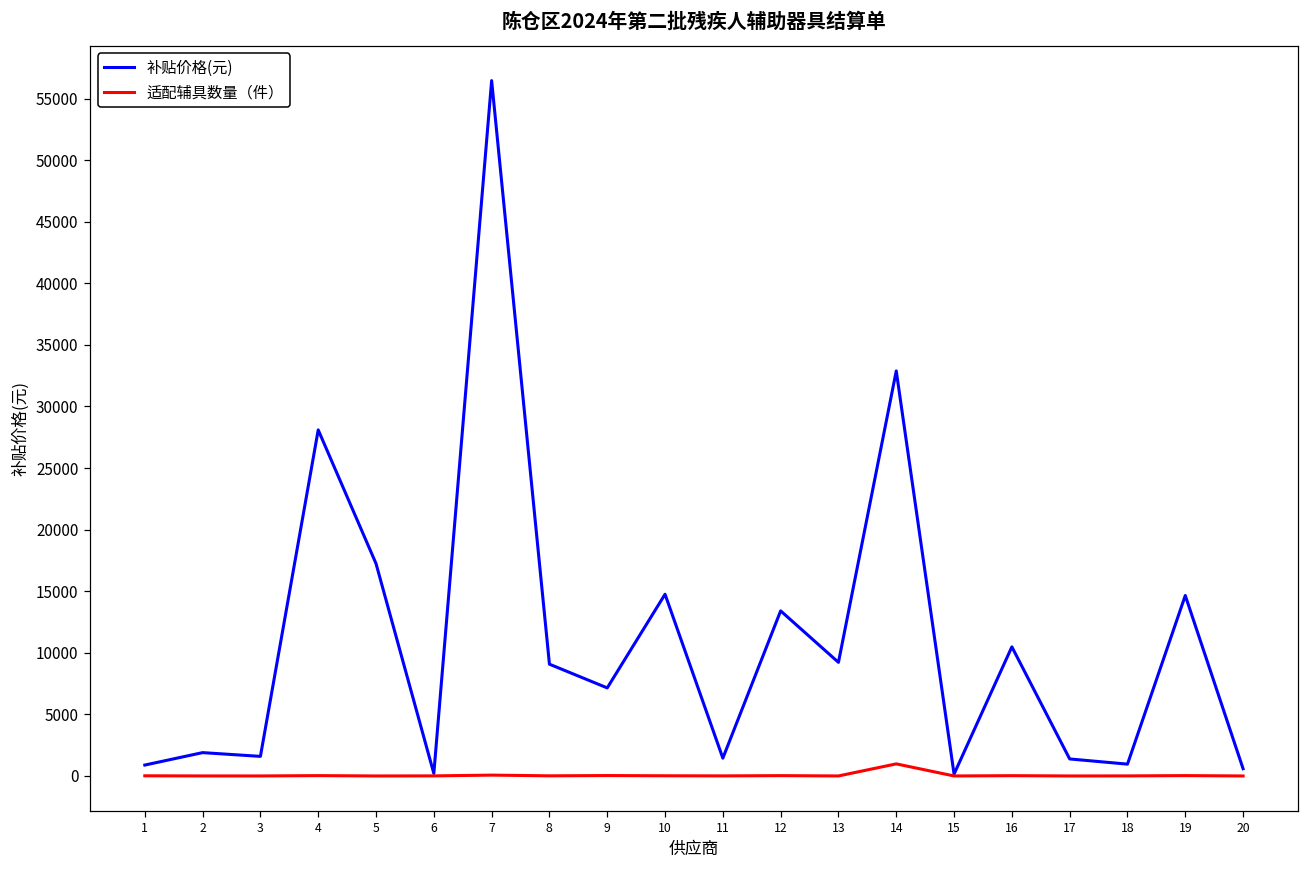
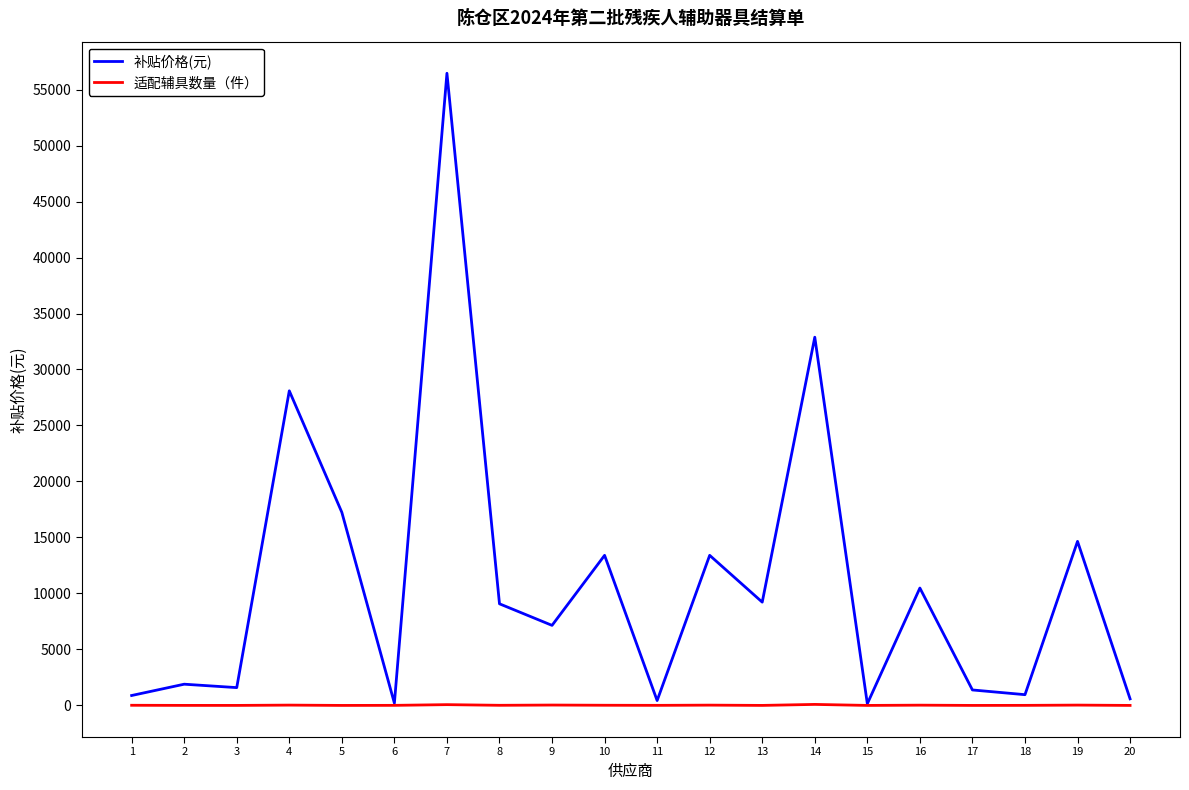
补贴价格(元), 10: 14800 -> 13400
补贴价格(元), 11: 1400 -> 400
适配辅具数量（件）, 14: 1000 -> 100
